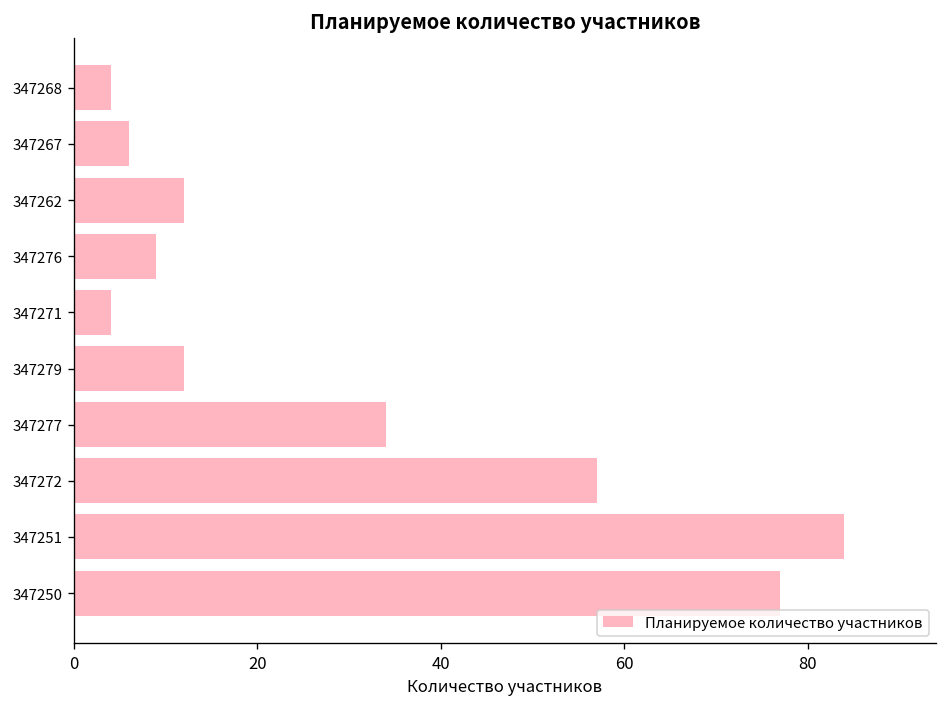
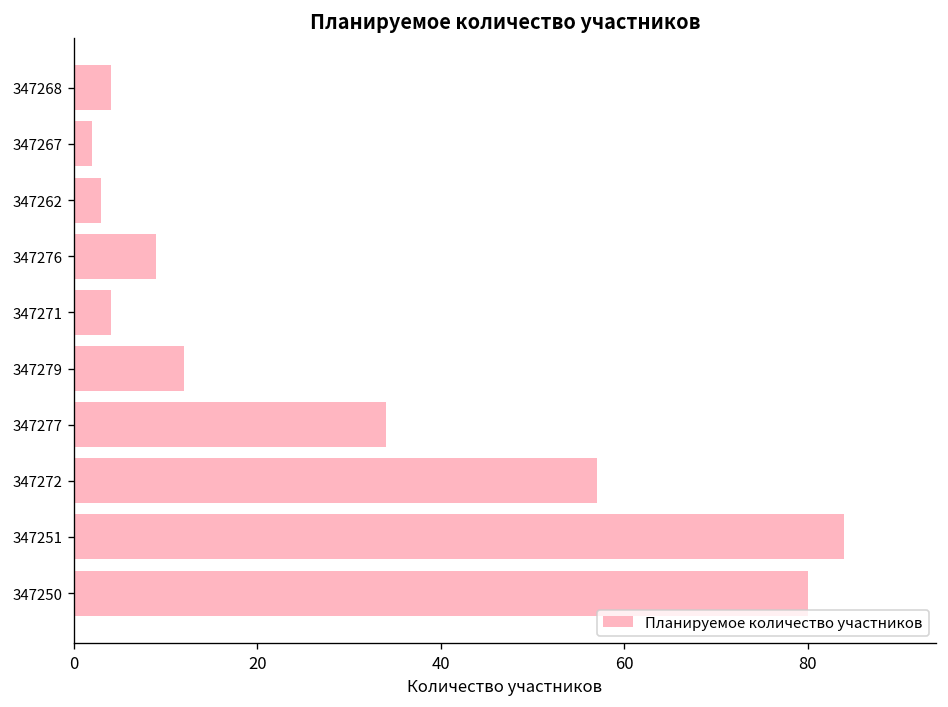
347267: 6 -> 2
347262: 12 -> 3
347250: 77 -> 80
